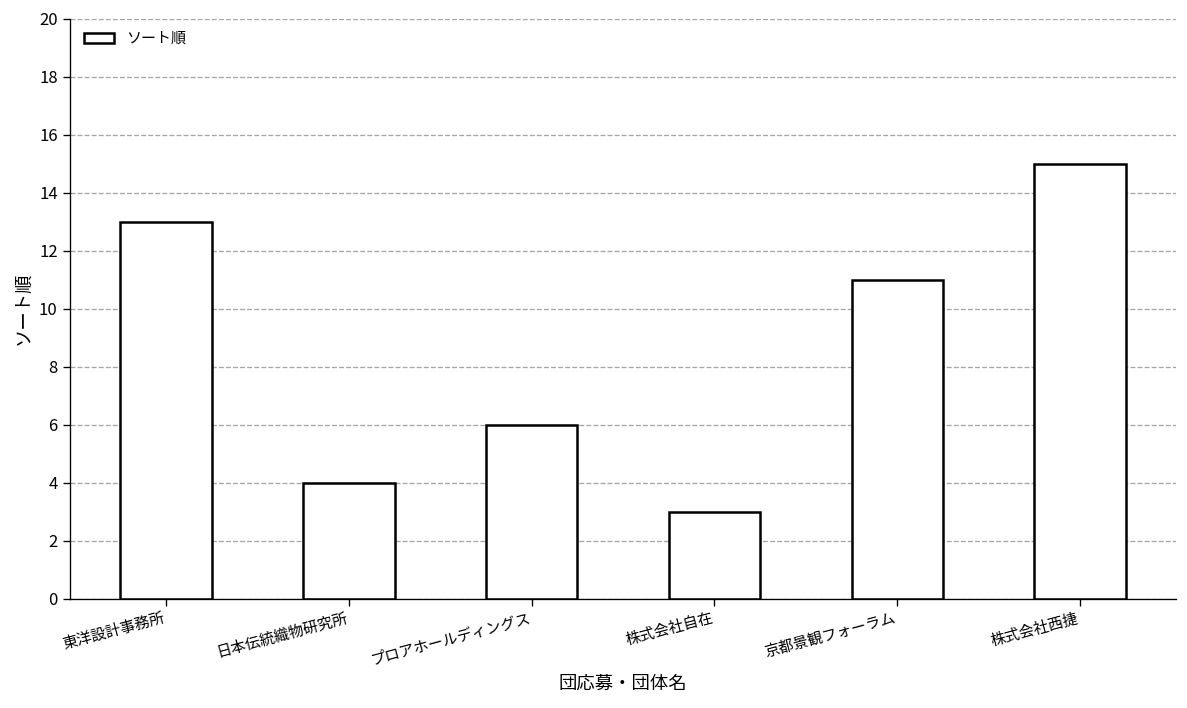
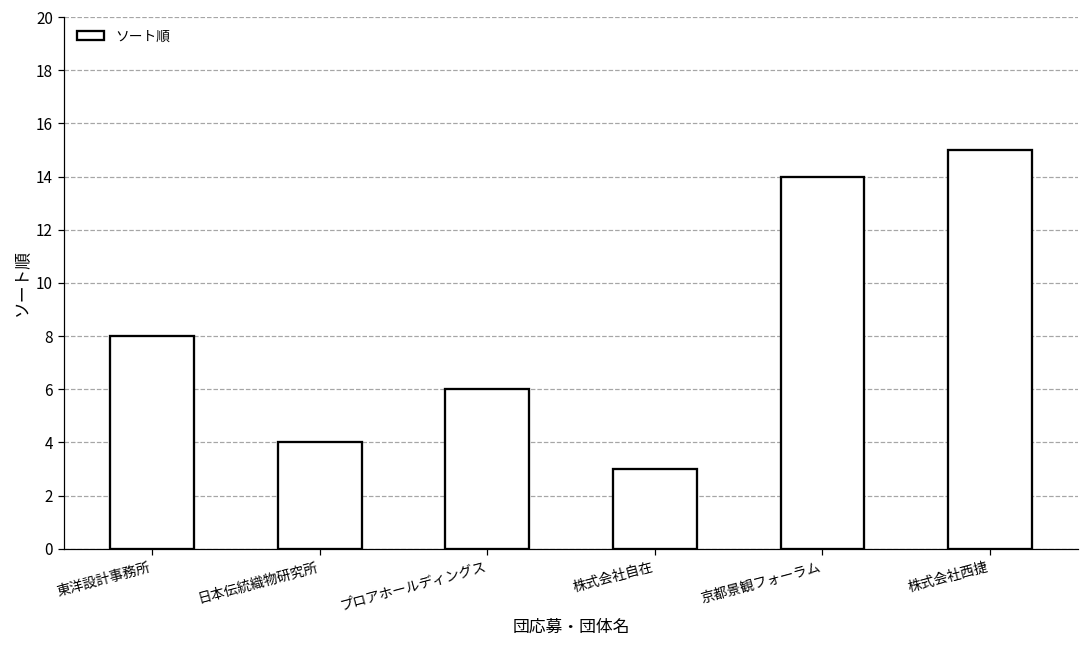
東洋設計事務所: 13 -> 8
京都景観フォーラム: 11 -> 14
